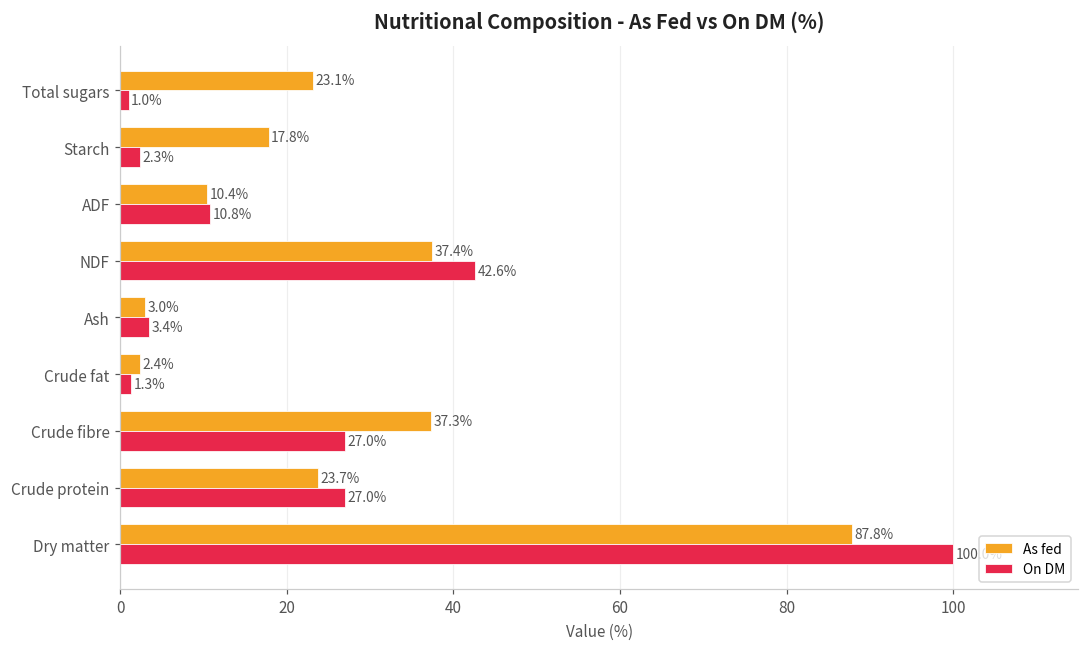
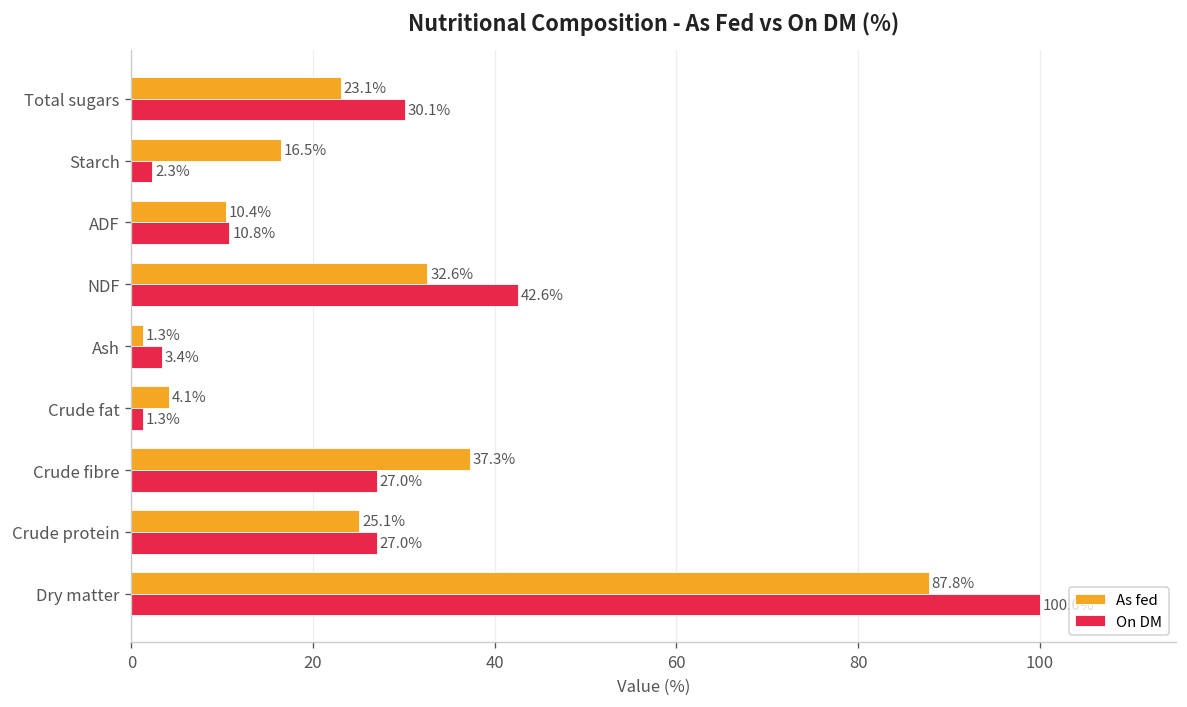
On DM, Total sugars: 1.0% -> 30.1%
As fed, Starch: 17.8% -> 16.5%
As fed, NDF: 37.4% -> 32.6%
As fed, Ash: 3.0% -> 1.3%
As fed, Crude fat: 2.4% -> 4.1%
As fed, Crude protein: 23.7% -> 25.1%
